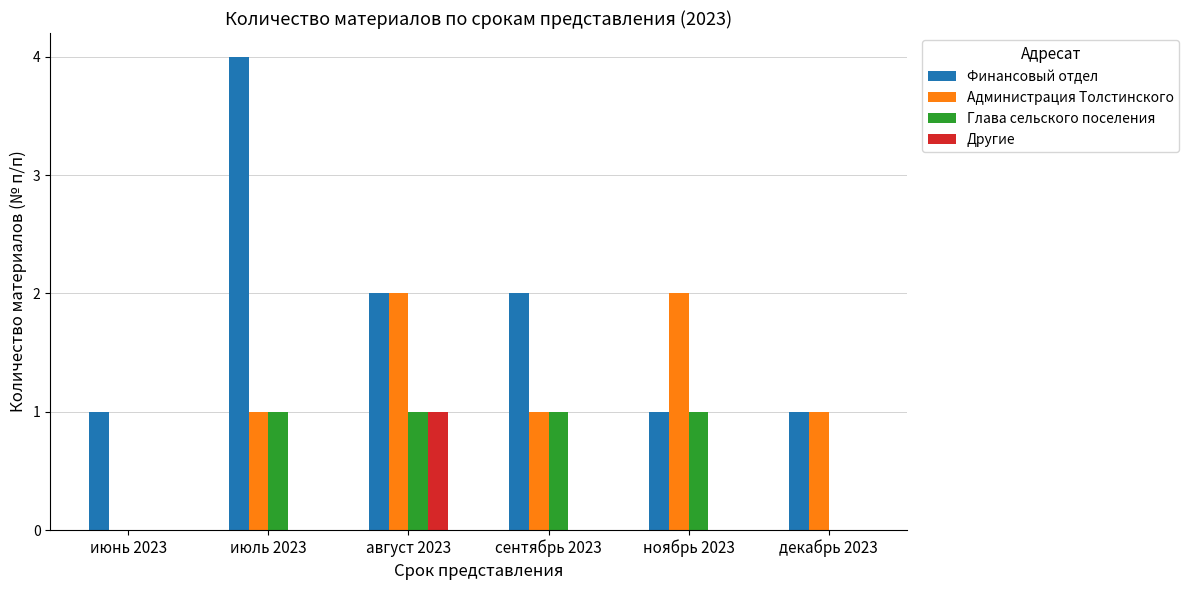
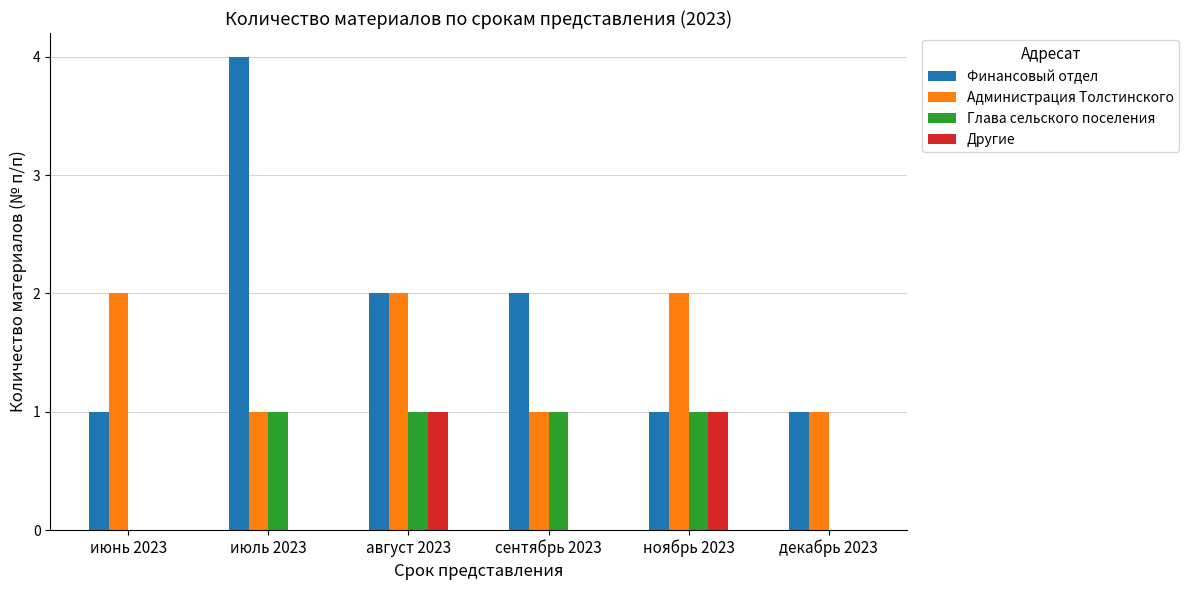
Администрация Толстинского, июнь 2023: 0 -> 2
Другие, ноябрь 2023: 0 -> 1
